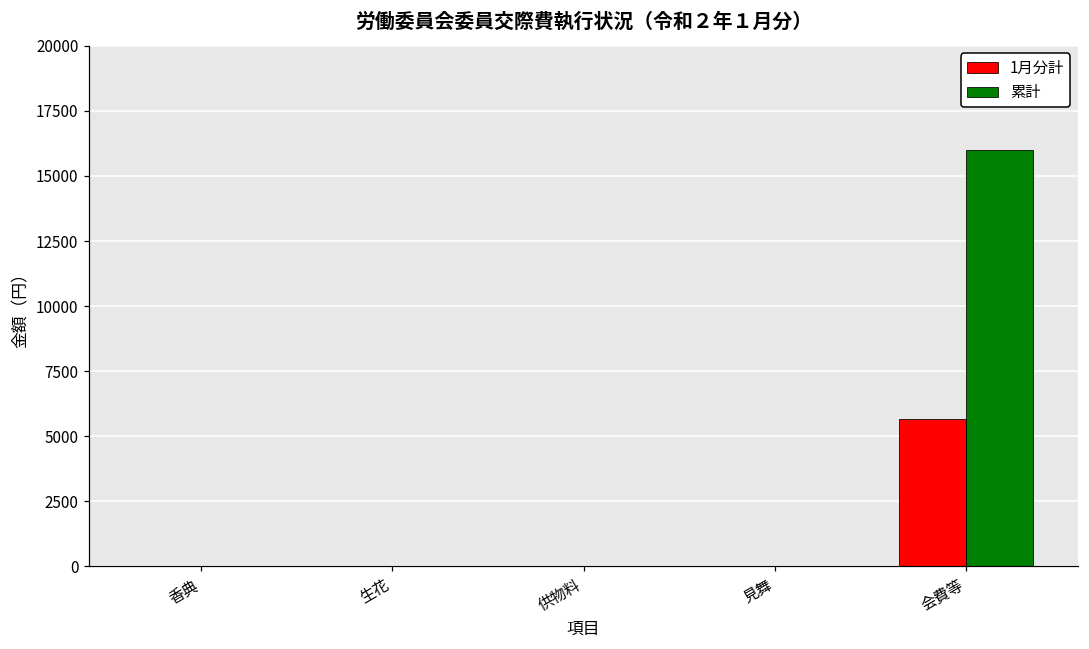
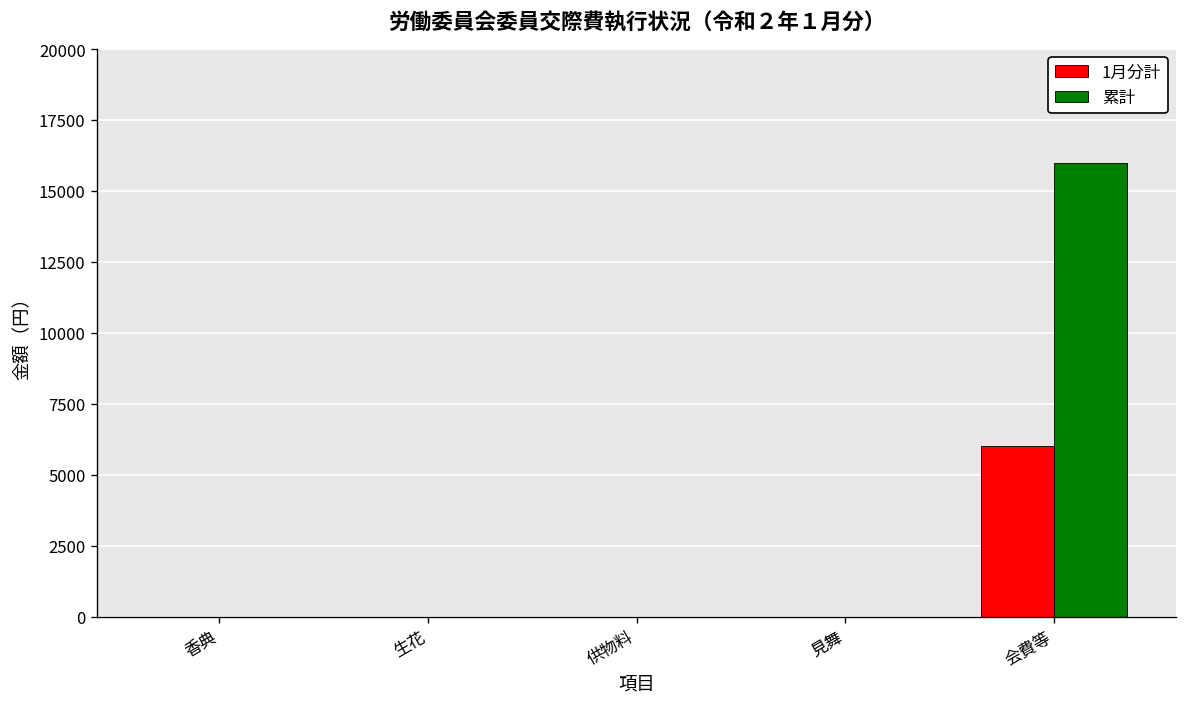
1月分計, 会費等: 5600 -> 6000
